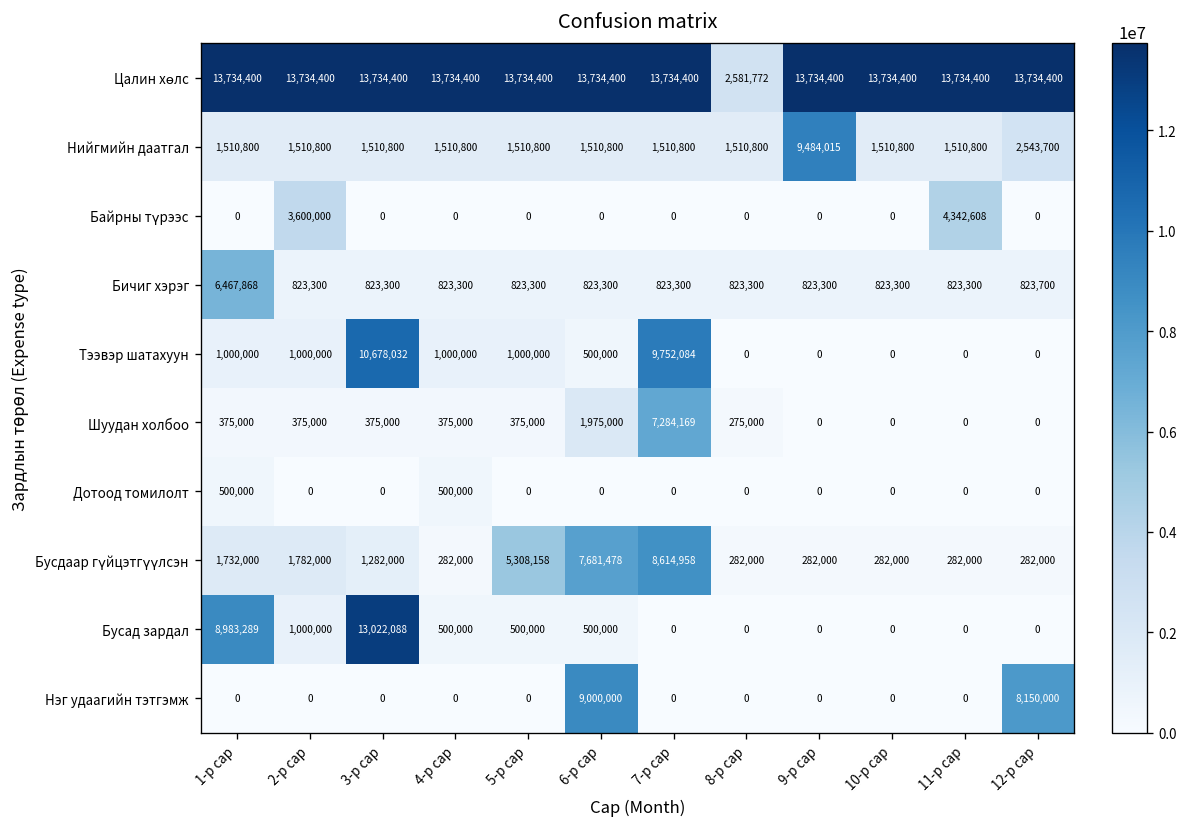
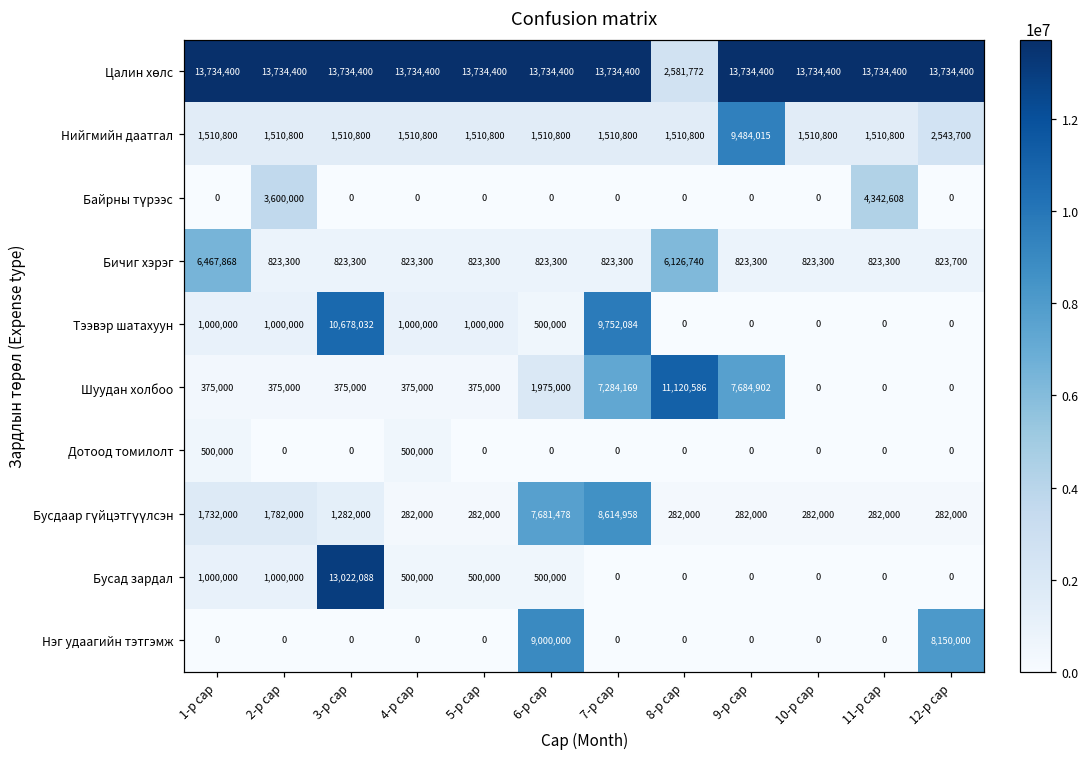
Бичиг хэрэг, 8-р сар: 823,300 -> 6,126,740
Шуудан холбоо, 8-р сар: 275,000 -> 11,120,586
Шуудан холбоо, 9-р сар: 0 -> 7,684,902
Бусдаар гүйцэтгүүлсэн, 5-р сар: 5,308,158 -> 282,000
Бусад зардал, 1-р сар: 8,983,289 -> 1,000,000
